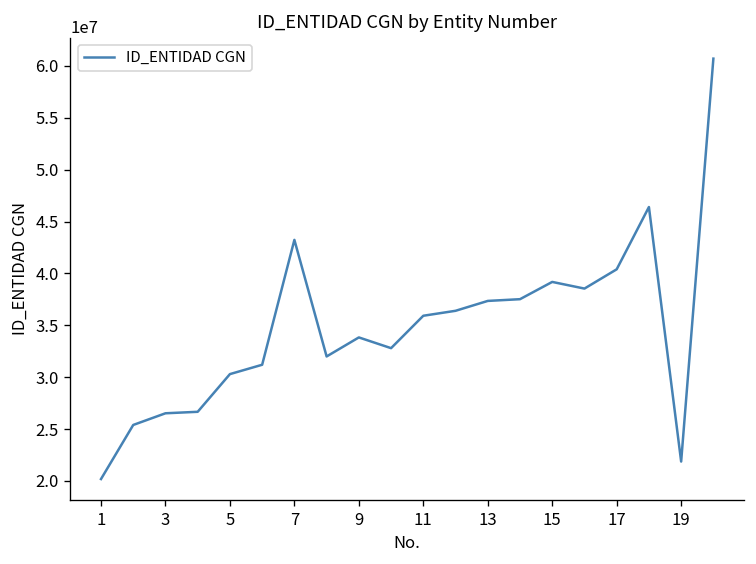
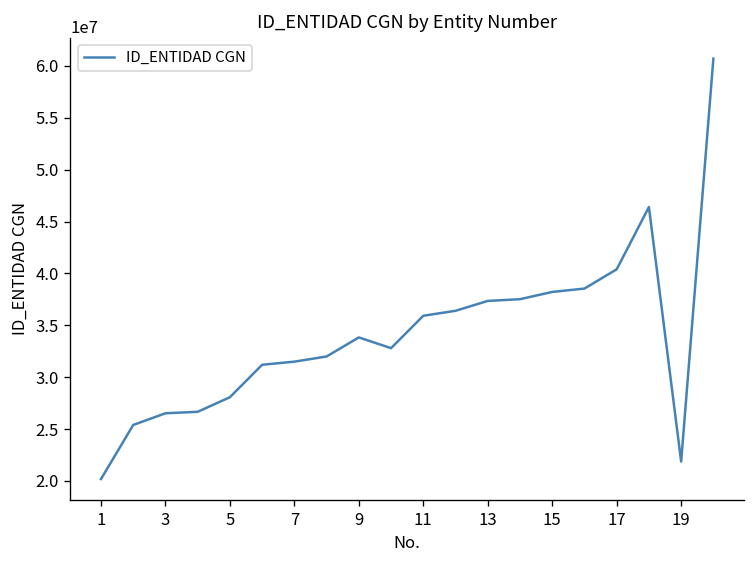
5: 30000000 -> 28000000
7: 43000000 -> 32000000
15: 39000000 -> 38000000
